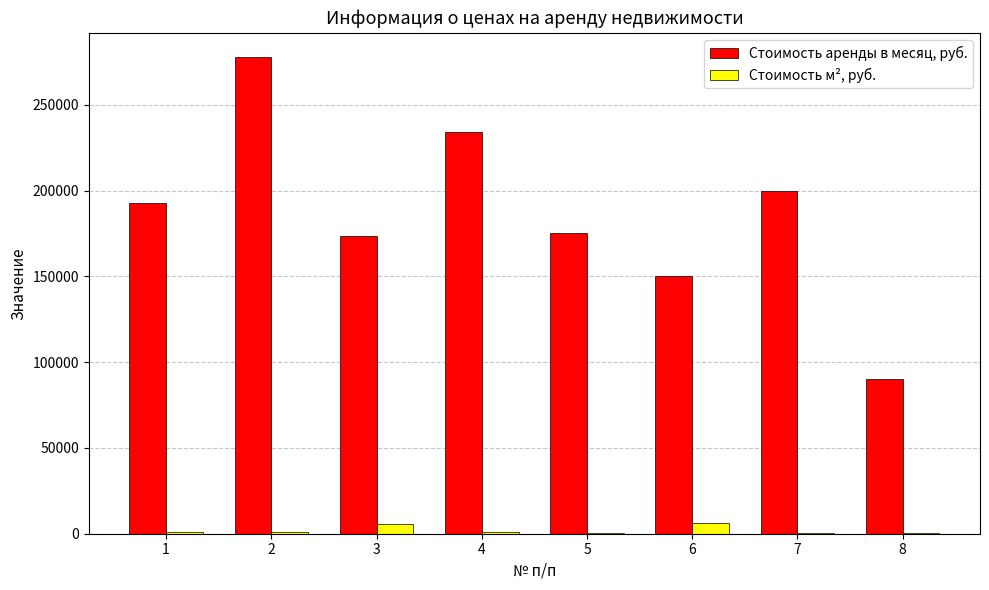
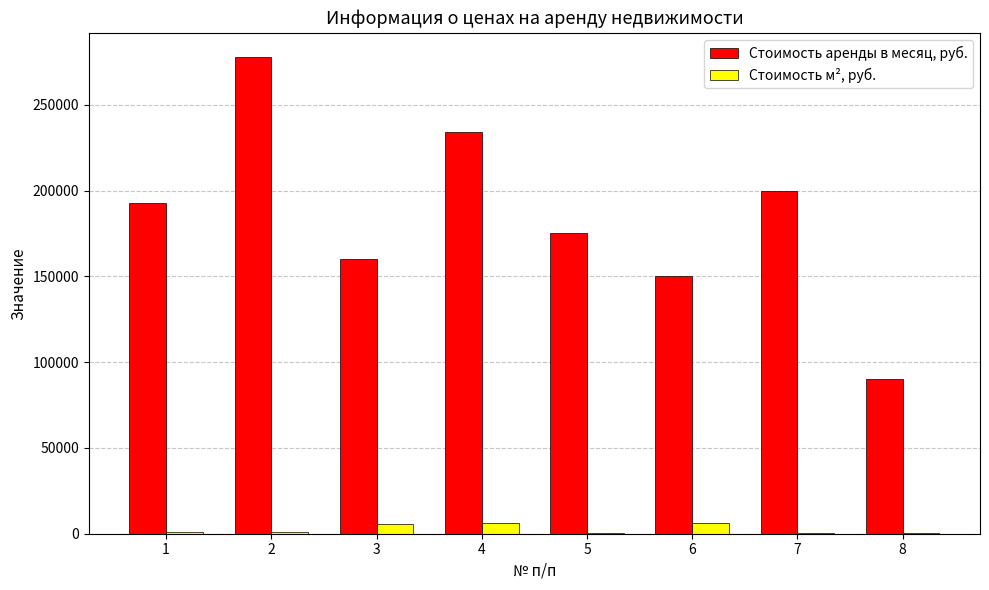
Стоимость аренды в месяц, руб., 3: 173000 -> 160000
Стоимость м², руб., 4: 1000 -> 6000
